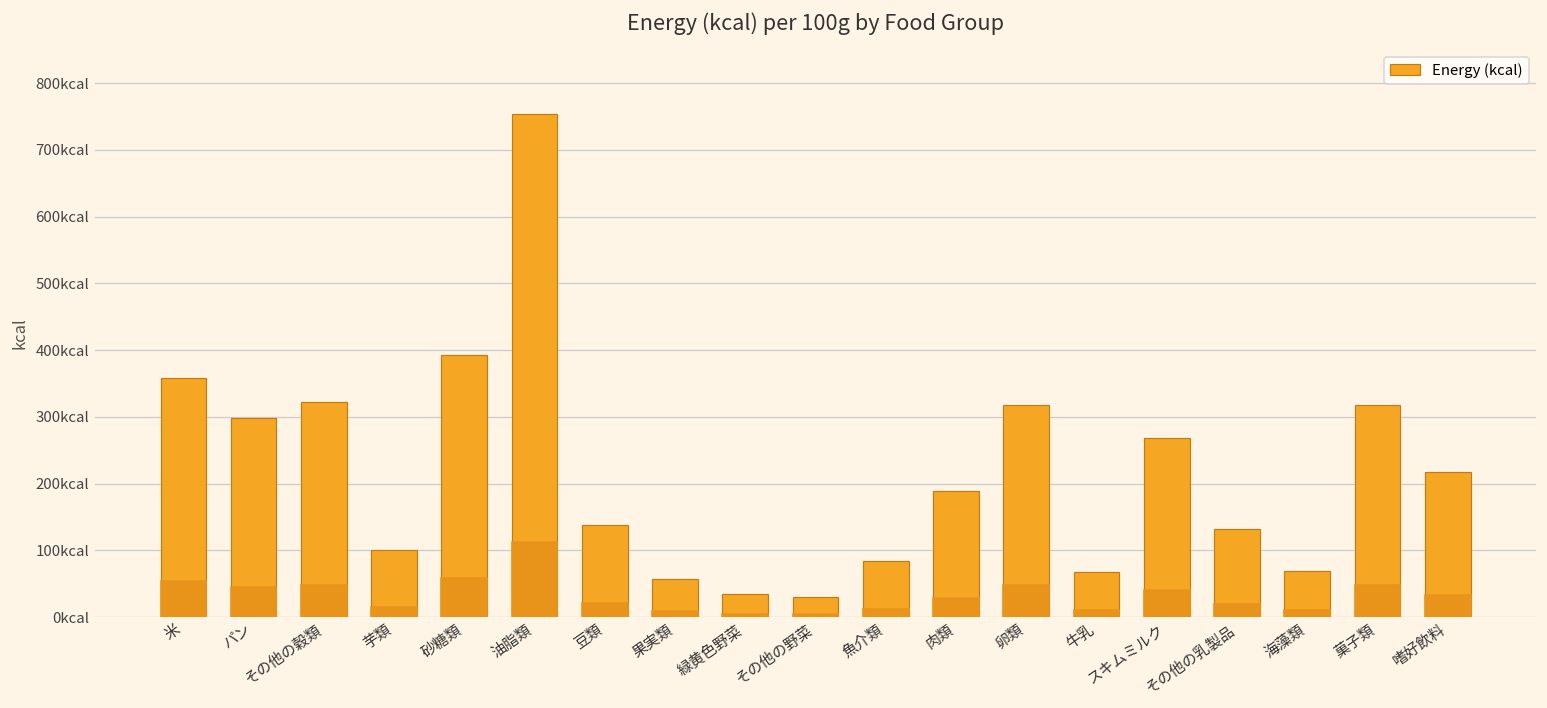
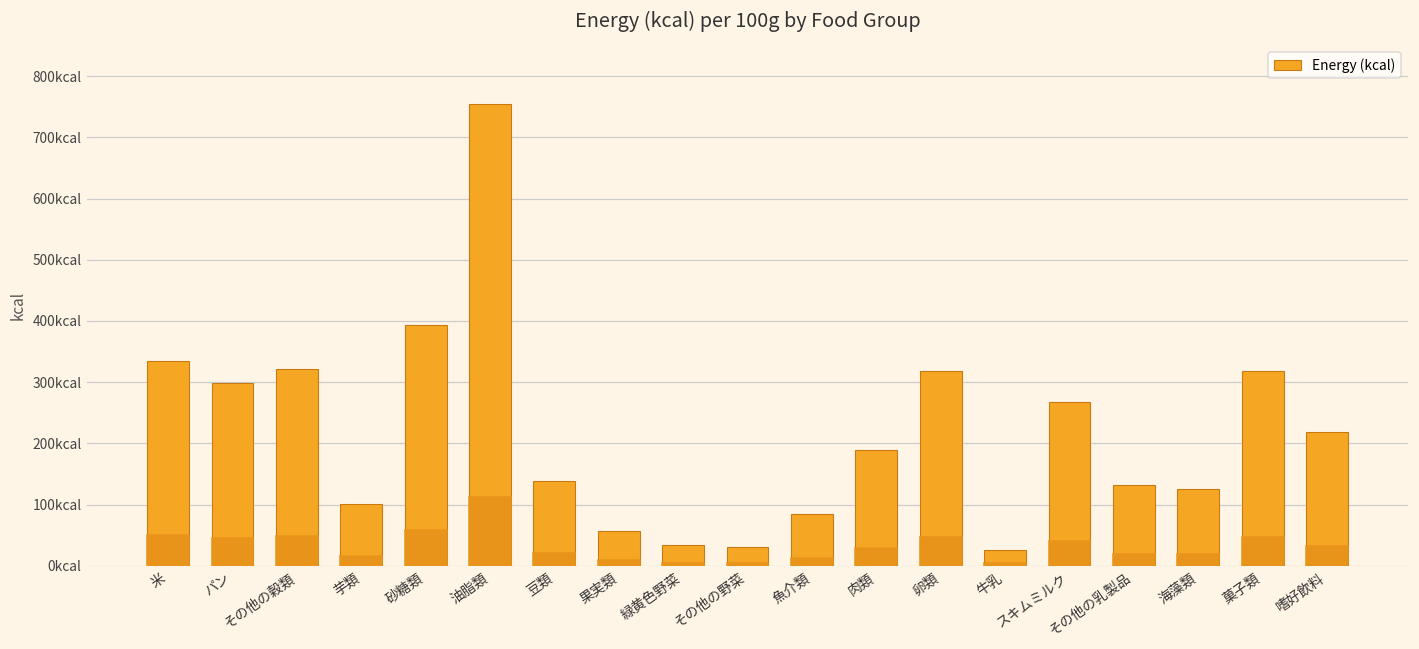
米: 360kcal -> 340kcal
牛乳: 70kcal -> 30kcal
海藻類: 70kcal -> 130kcal
